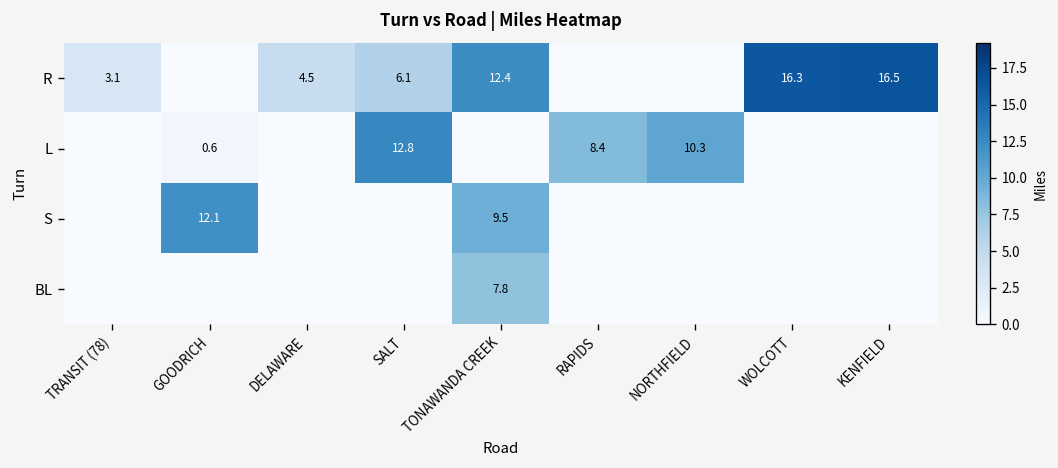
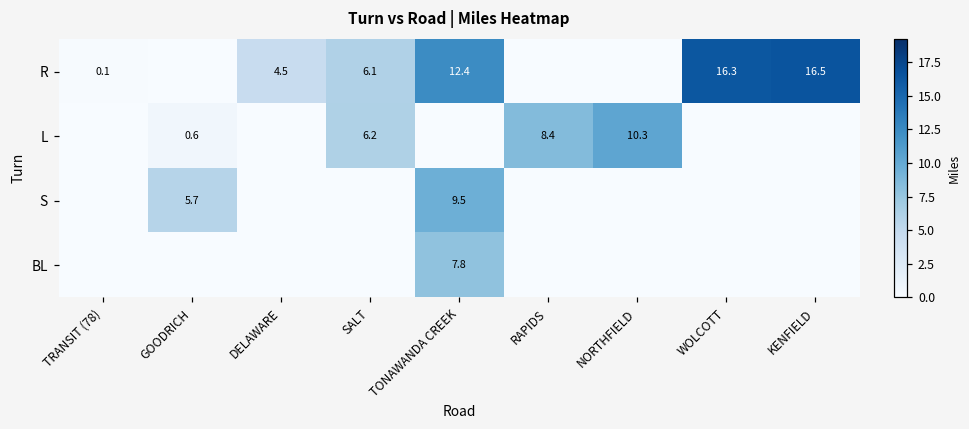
R, TRANSIT (78): 3.1 -> 0.1
L, SALT: 12.8 -> 6.2
S, GOODRICH: 12.1 -> 5.7
